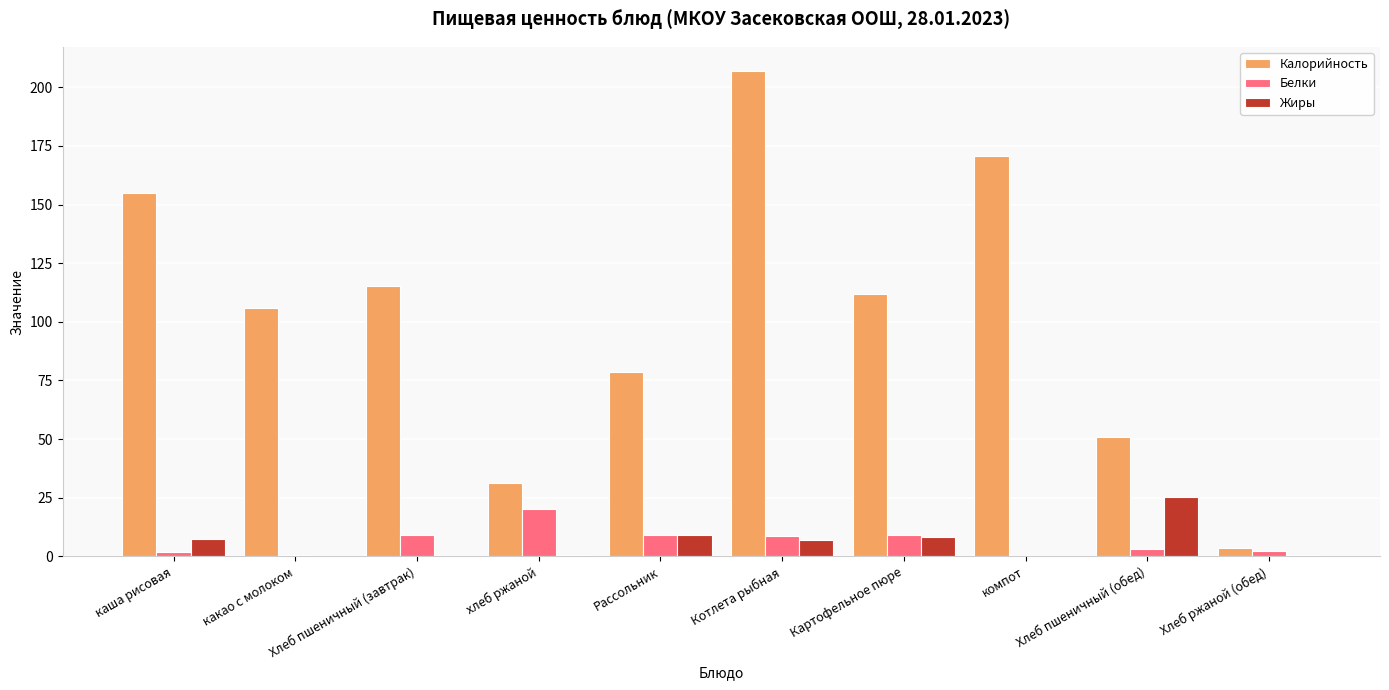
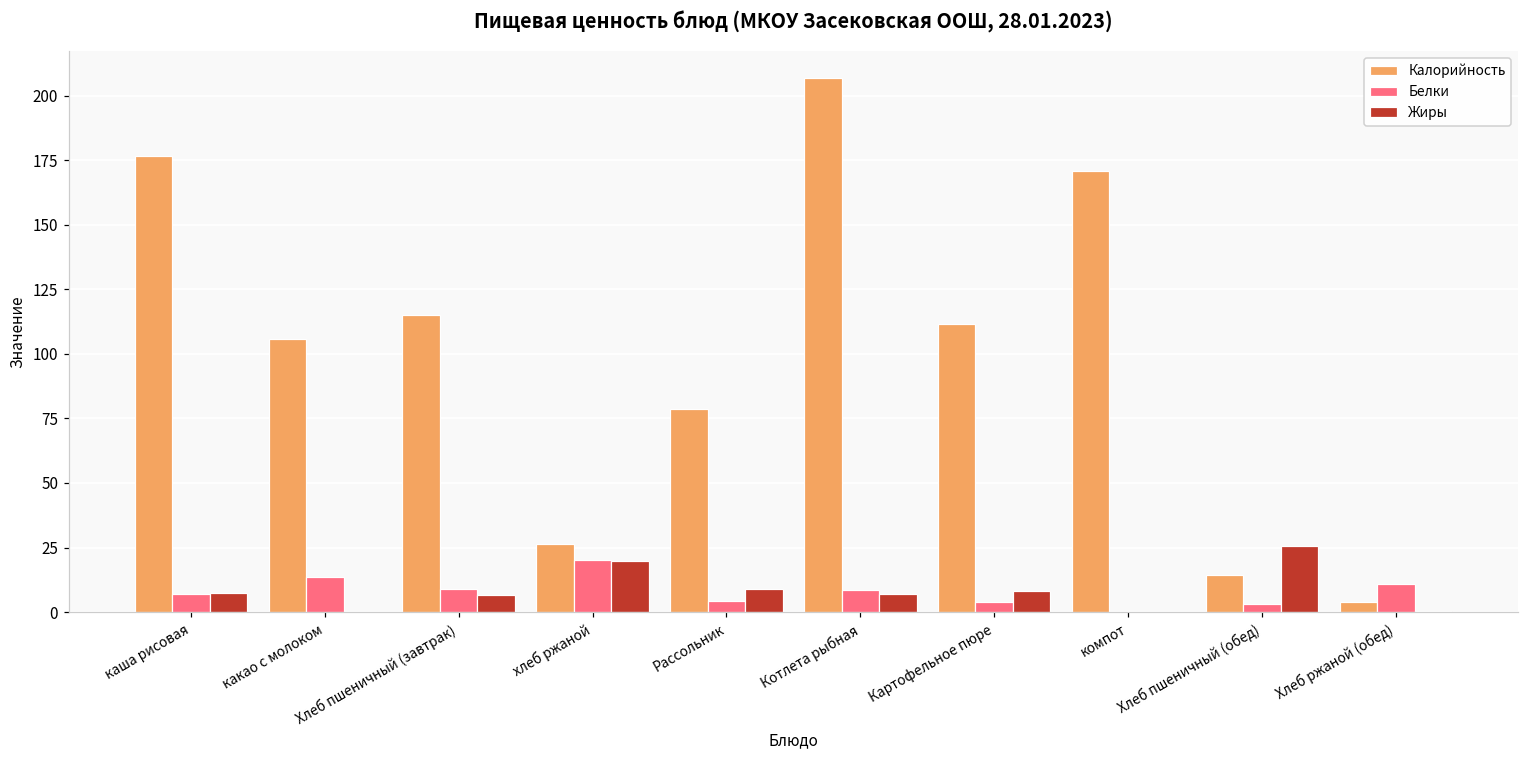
Калорийность, каша рисовая: 155 -> 177
Белки, каша рисовая: 2 -> 7
Белки, какао с молоком: 0 -> 14
Жиры, Хлеб пшеничный (завтрак): 0 -> 7
Калорийность, хлеб ржаной: 31 -> 26
Жиры, хлеб ржаной: 0 -> 20
Белки, Рассольник: 9 -> 4
Белки, Картофельное пюре: 9 -> 4
Калорийность, Хлеб пшеничный (обед): 51 -> 14
Белки, Хлеб ржаной (обед): 2 -> 11
